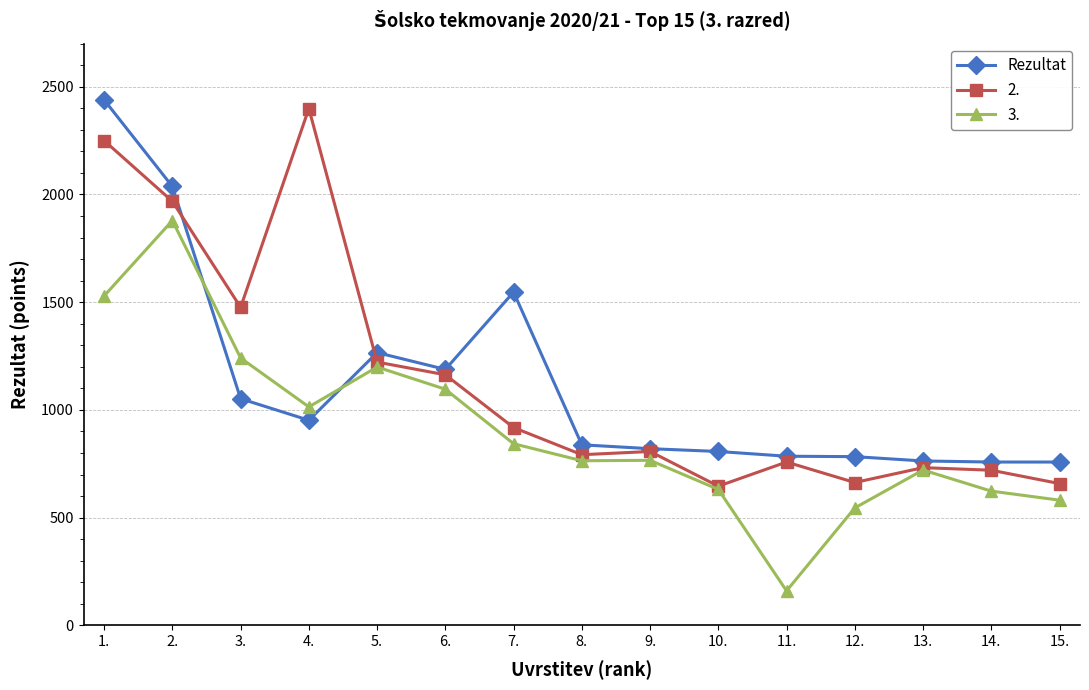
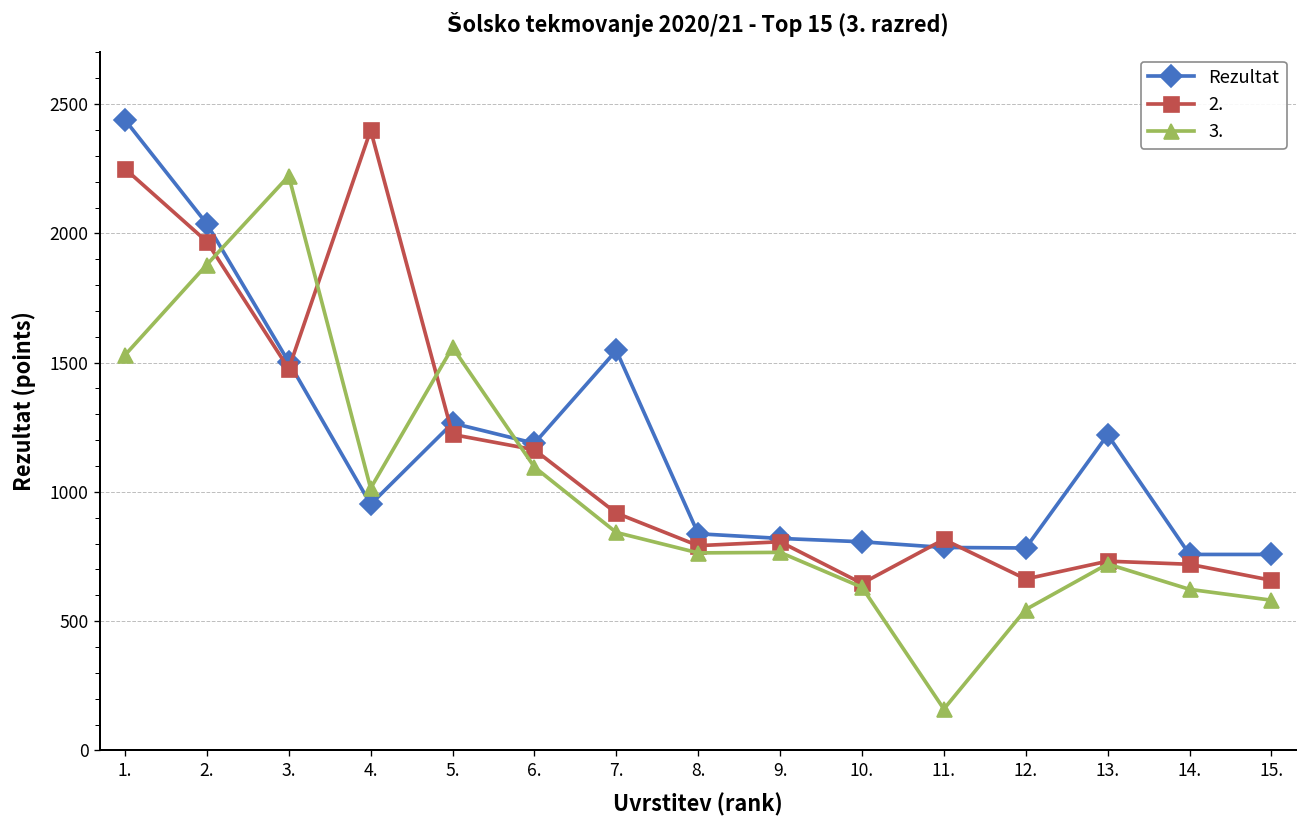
Rezultat, 3.: 1050 -> 1500
3., 3.: 1240 -> 2220
3., 5.: 1200 -> 1560
2., 11.: 760 -> 820
Rezultat, 13.: 760 -> 1220
